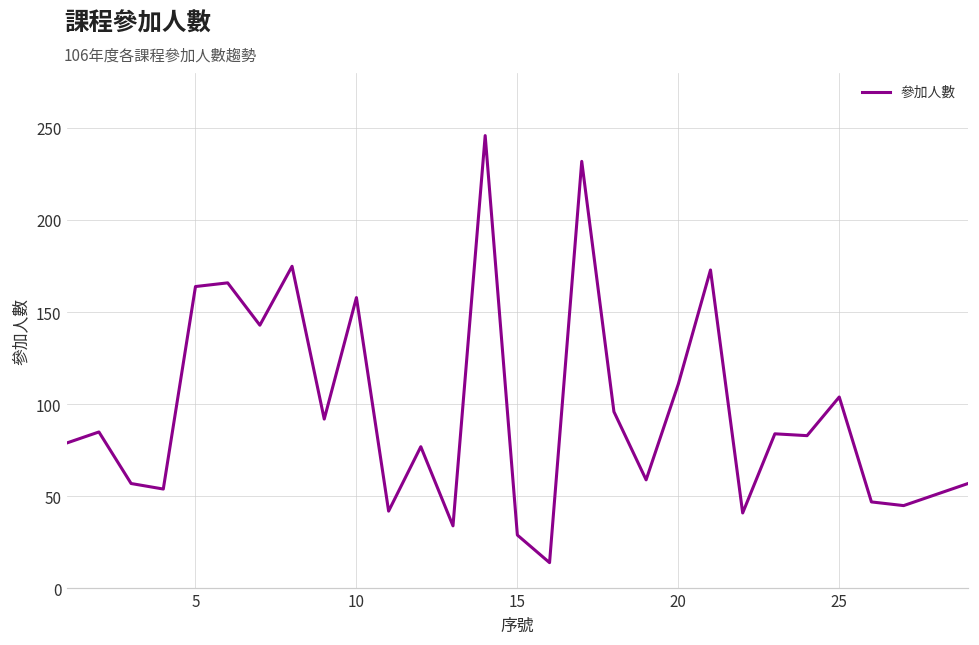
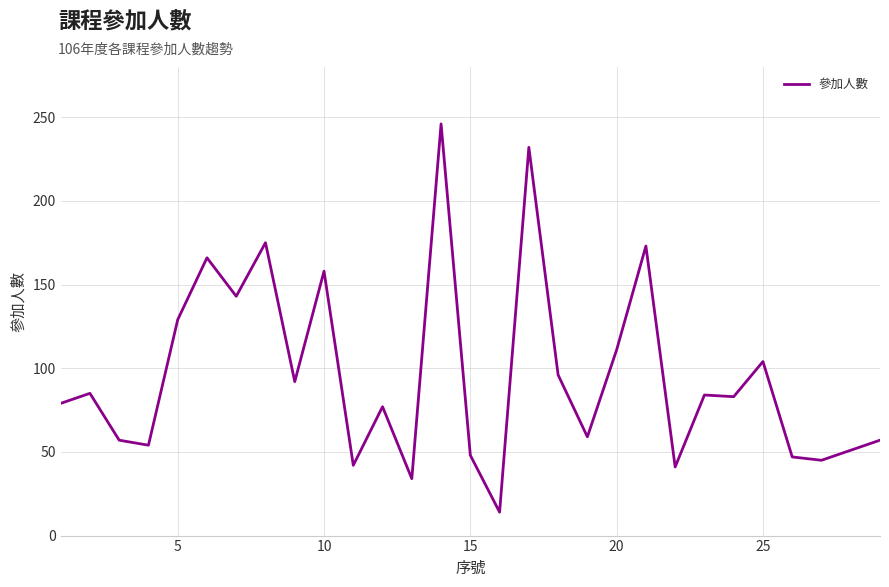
5: 164 -> 129
15: 29 -> 48
